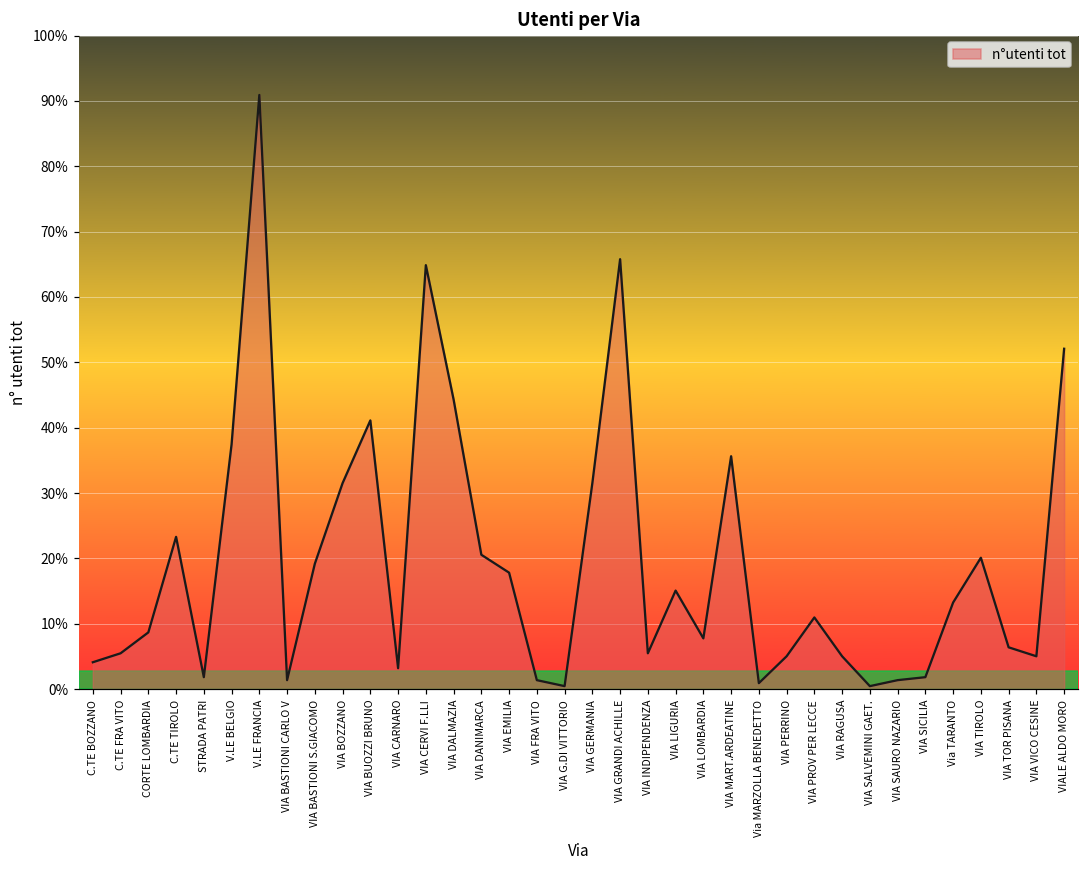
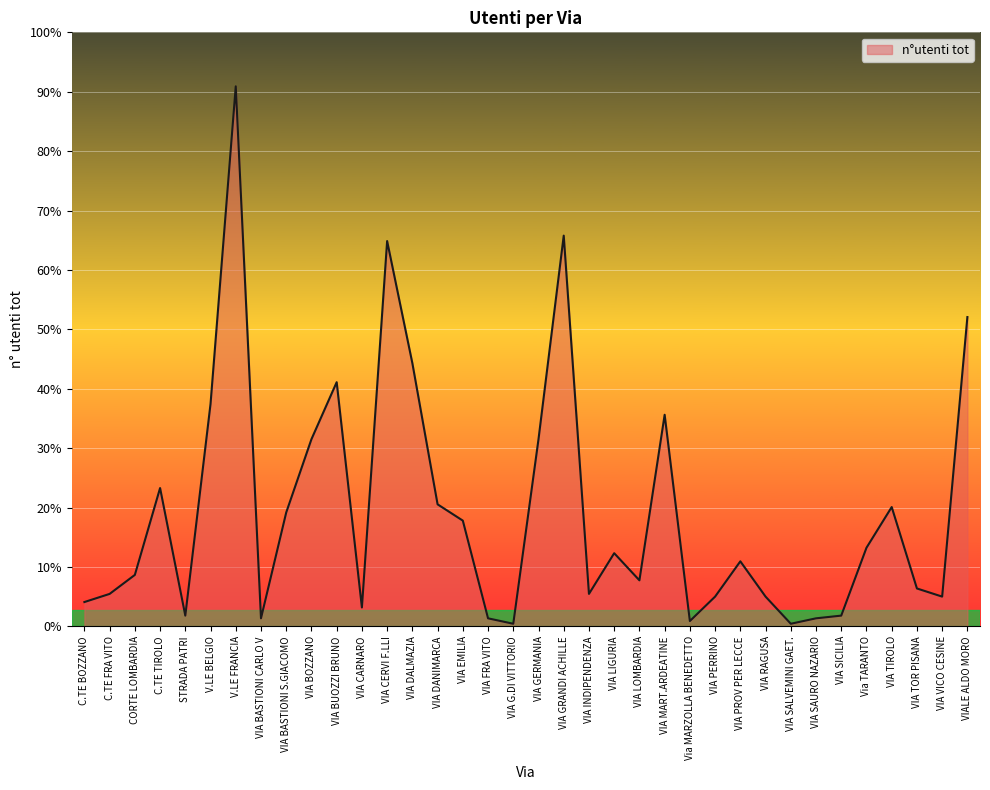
VIA LIGURIA: 15% -> 12%
